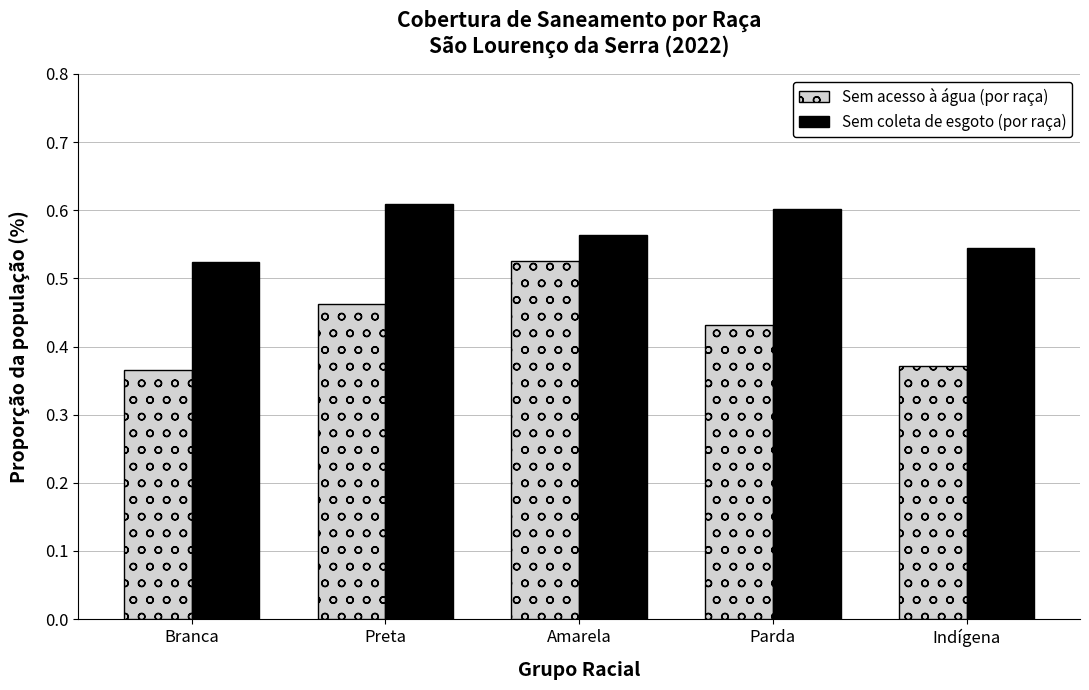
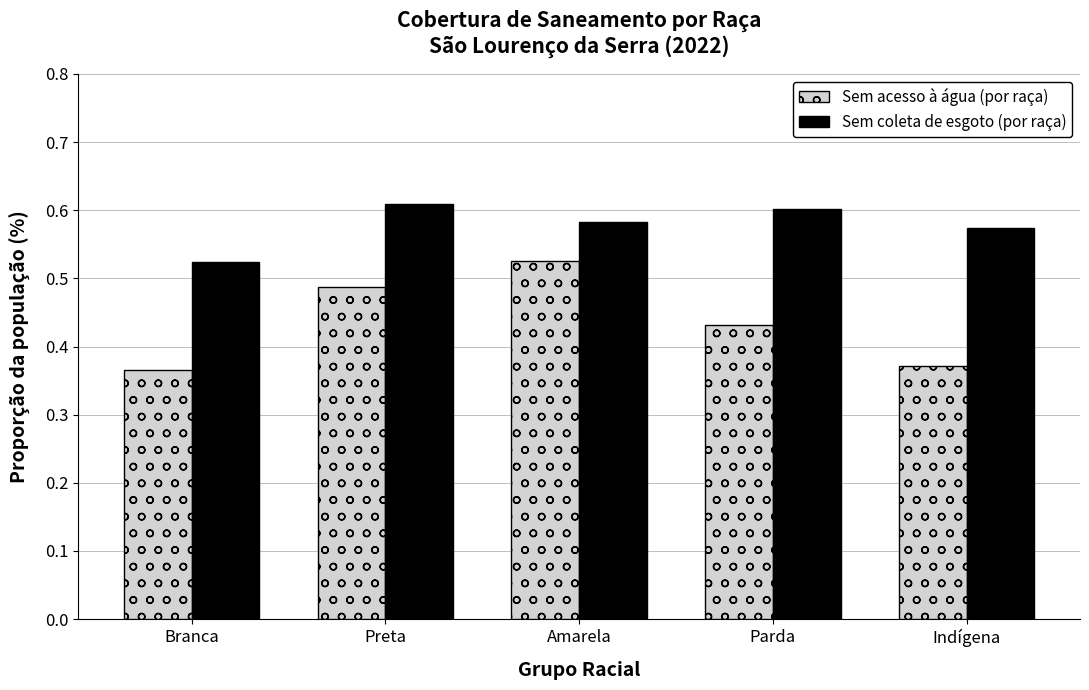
Sem acesso à água (por raça), Preta: 0.46 -> 0.49
Sem coleta de esgoto (por raça), Amarela: 0.56 -> 0.58
Sem coleta de esgoto (por raça), Indígena: 0.55 -> 0.57
